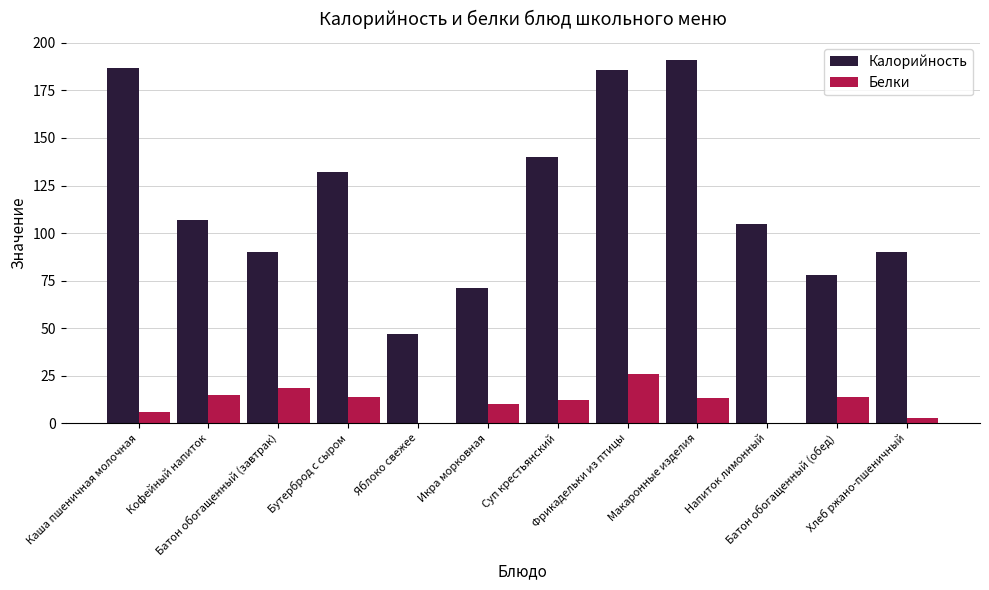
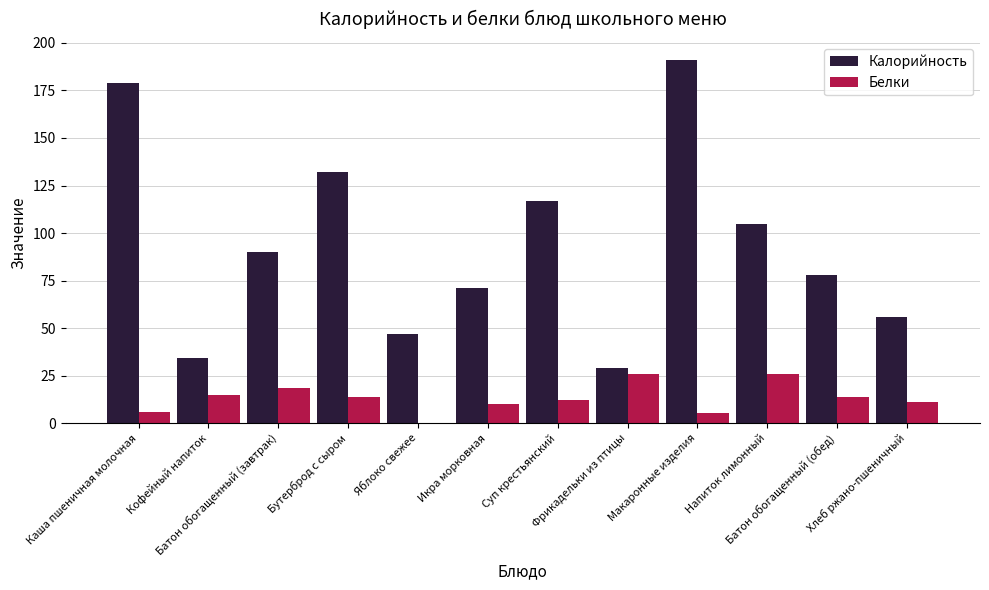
Калорийность, Каша пшеничная молочная: 187 -> 179
Калорийность, Кофейный напиток: 107 -> 34
Калорийность, Суп крестьянский: 140 -> 117
Калорийность, Фрикадельки из птицы: 186 -> 29
Белки, Макаронные изделия: 13 -> 6
Белки, Напиток лимонный: 0 -> 26
Калорийность, Хлеб ржано-пшеничный: 90 -> 56
Белки, Хлеб ржано-пшеничный: 3 -> 11
